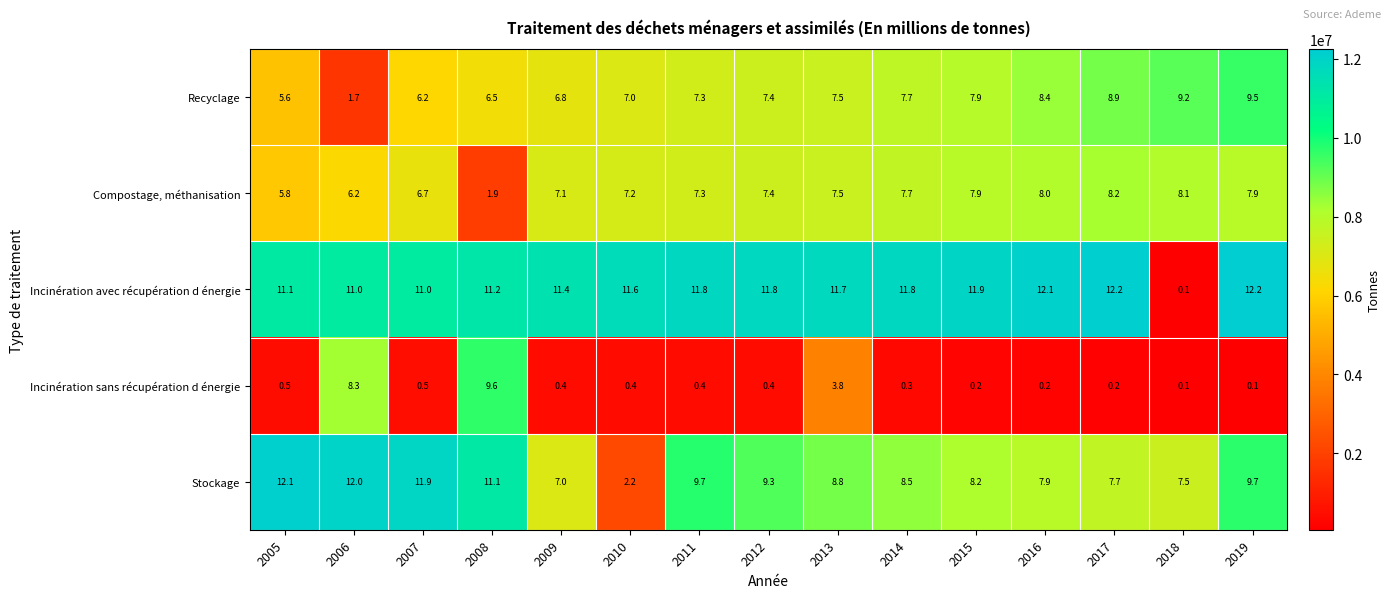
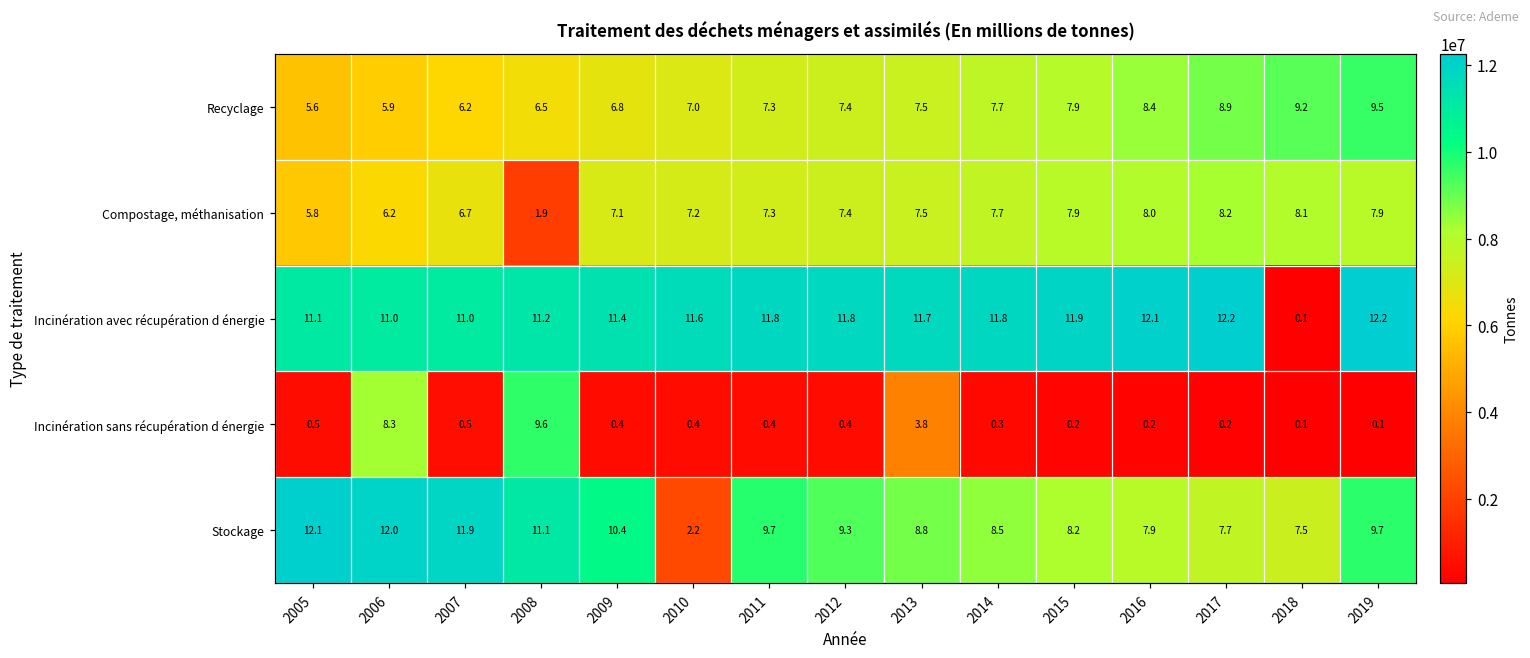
Recyclage, 2006: 1.7 -> 5.9
Stockage, 2009: 7.0 -> 10.4
